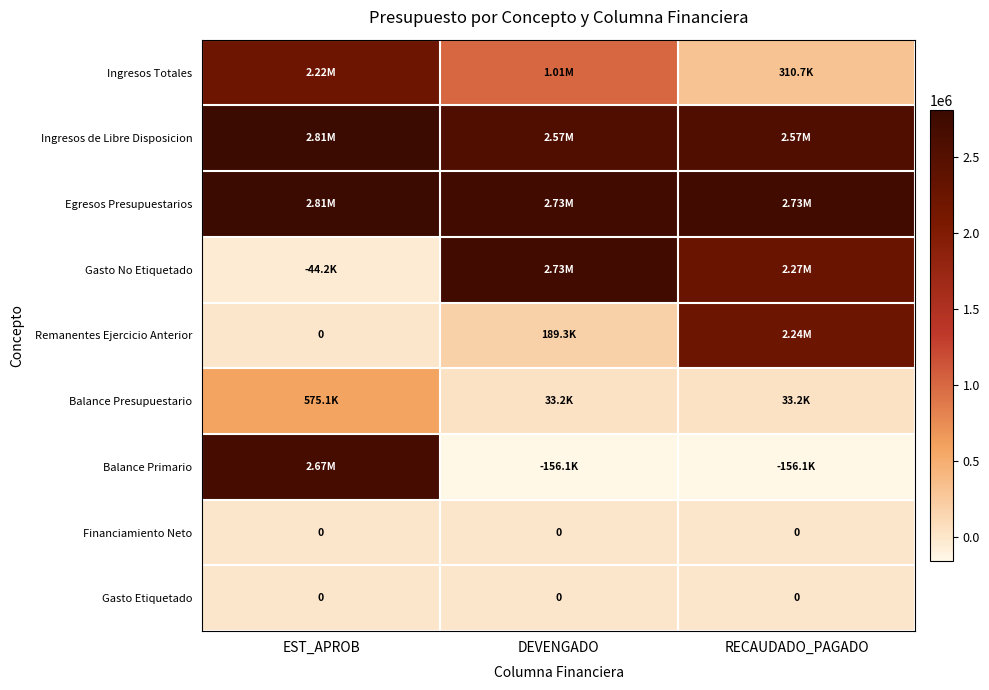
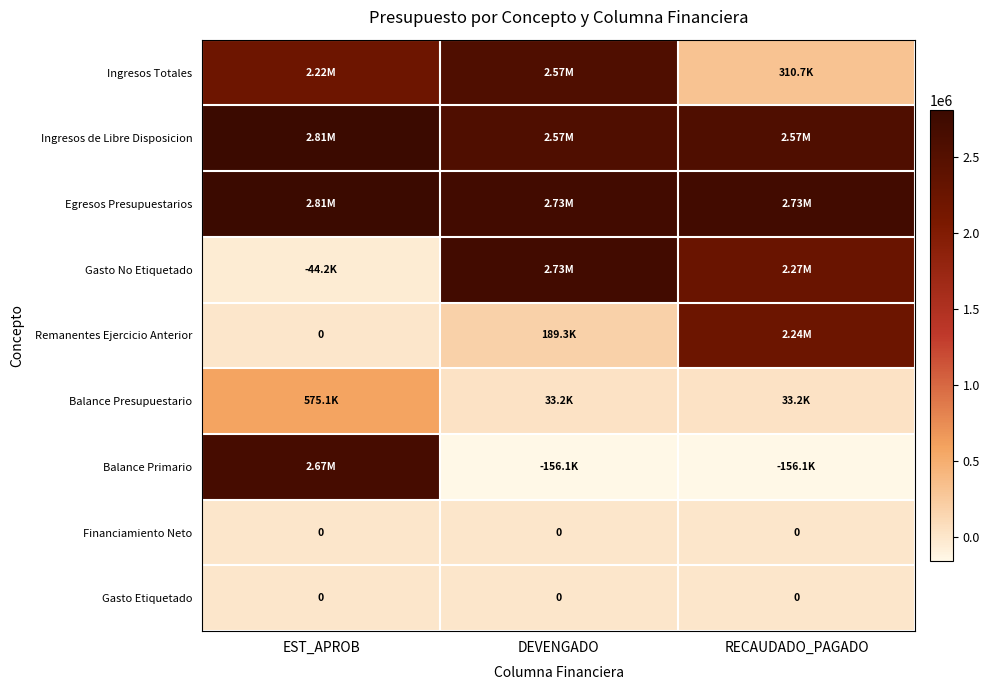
Ingresos Totales, DEVENGADO: 1.01M -> 2.57M
